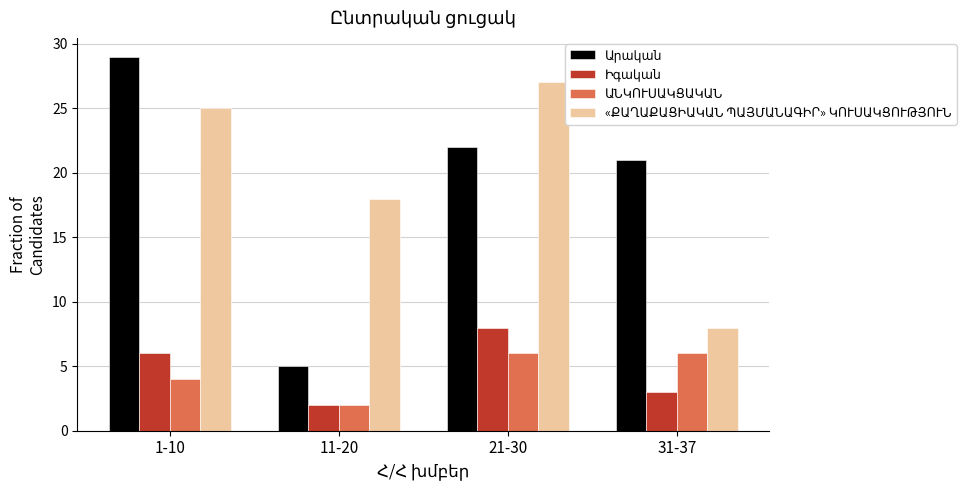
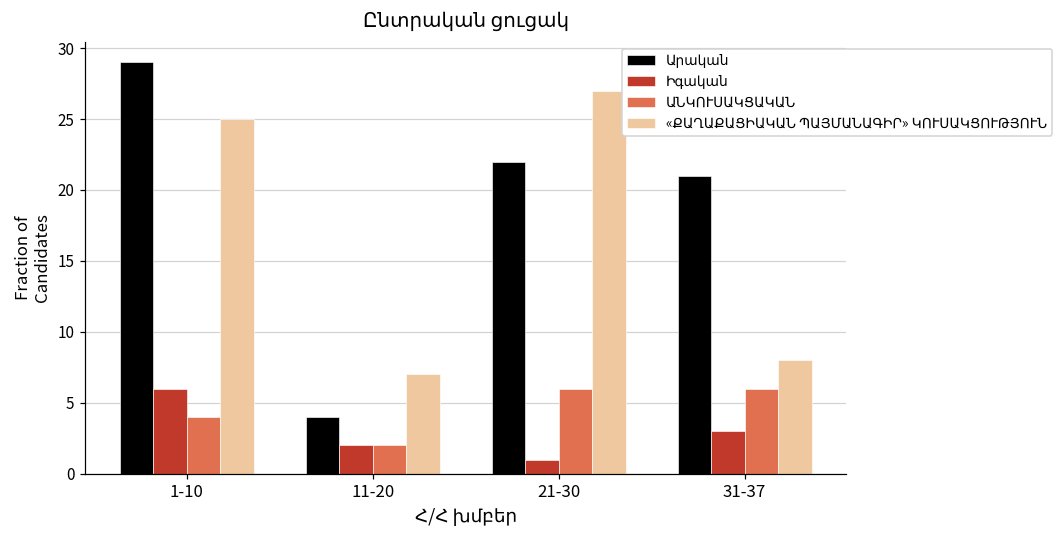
Արական, 11-20: 5 -> 4
«ՔԱՂԱՔԱՑԻԱԿԱՆ ՊԱՅՄԱՆԱԳԻՐ» ԿՈՒՍԱԿՑՈՒԹՅՈՒՆ, 11-20: 18 -> 7
Իգական, 21-30: 8 -> 1
